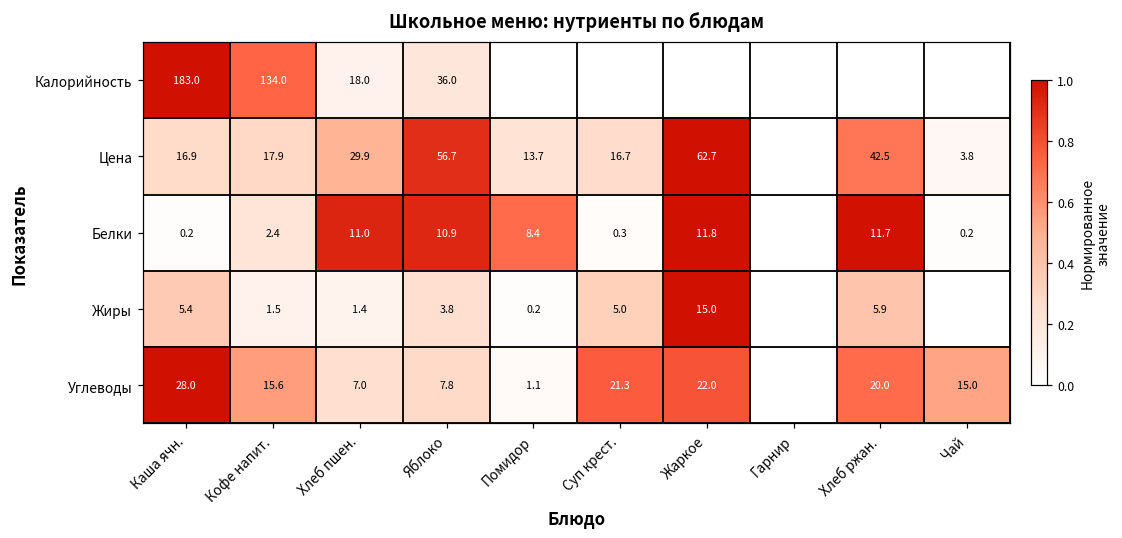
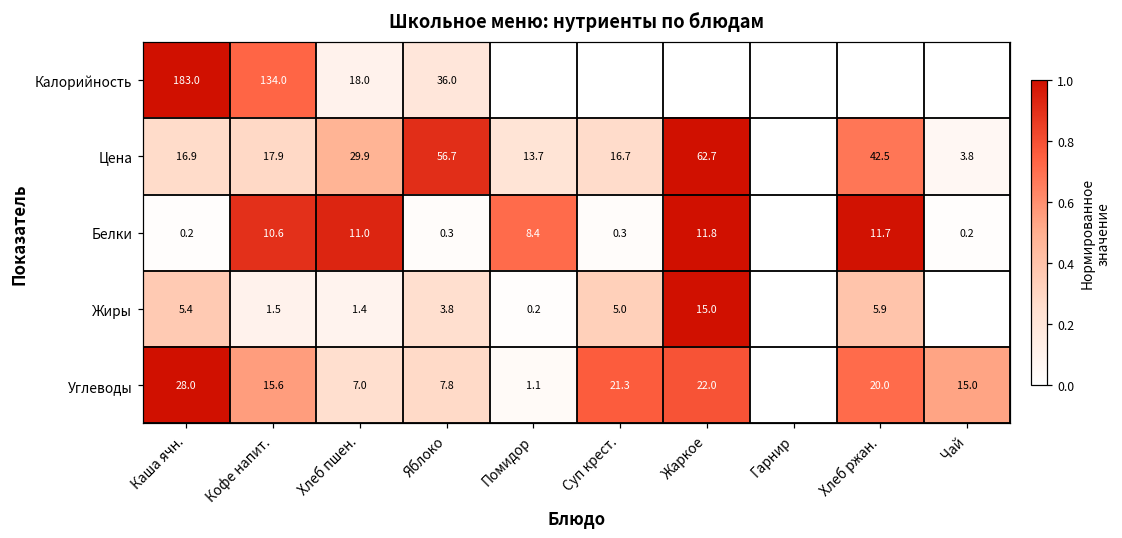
Белки, Кофе напит.: 2.4 -> 10.6
Белки, Яблоко: 10.9 -> 0.3
